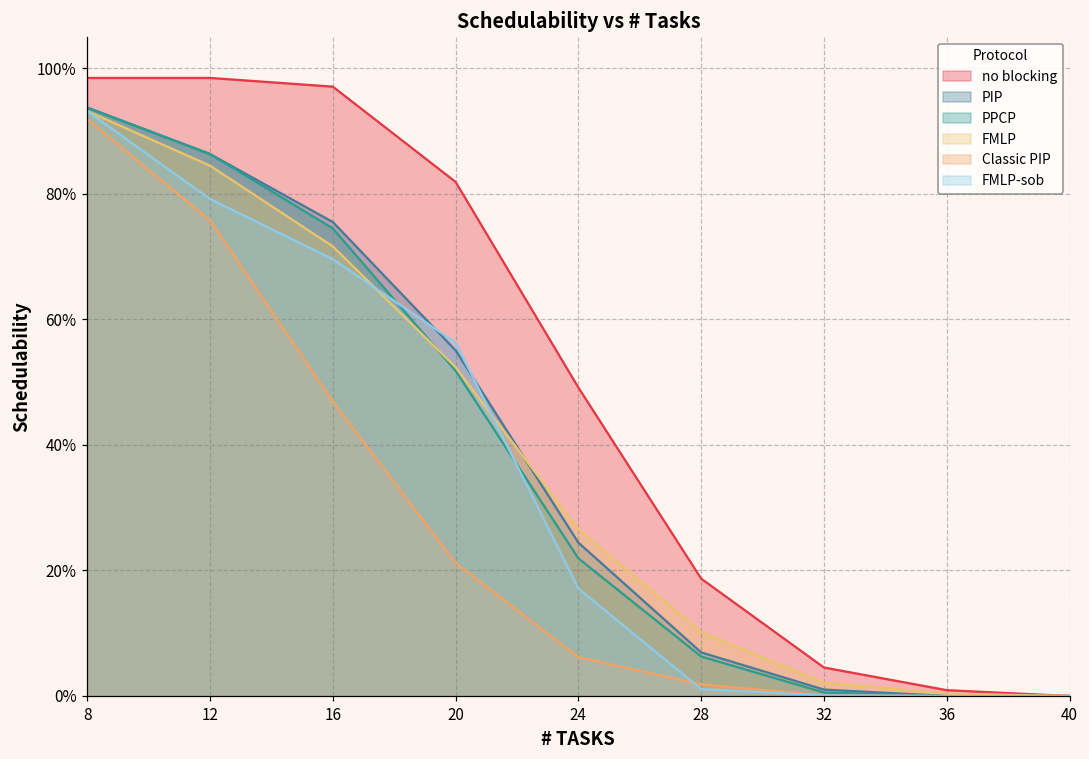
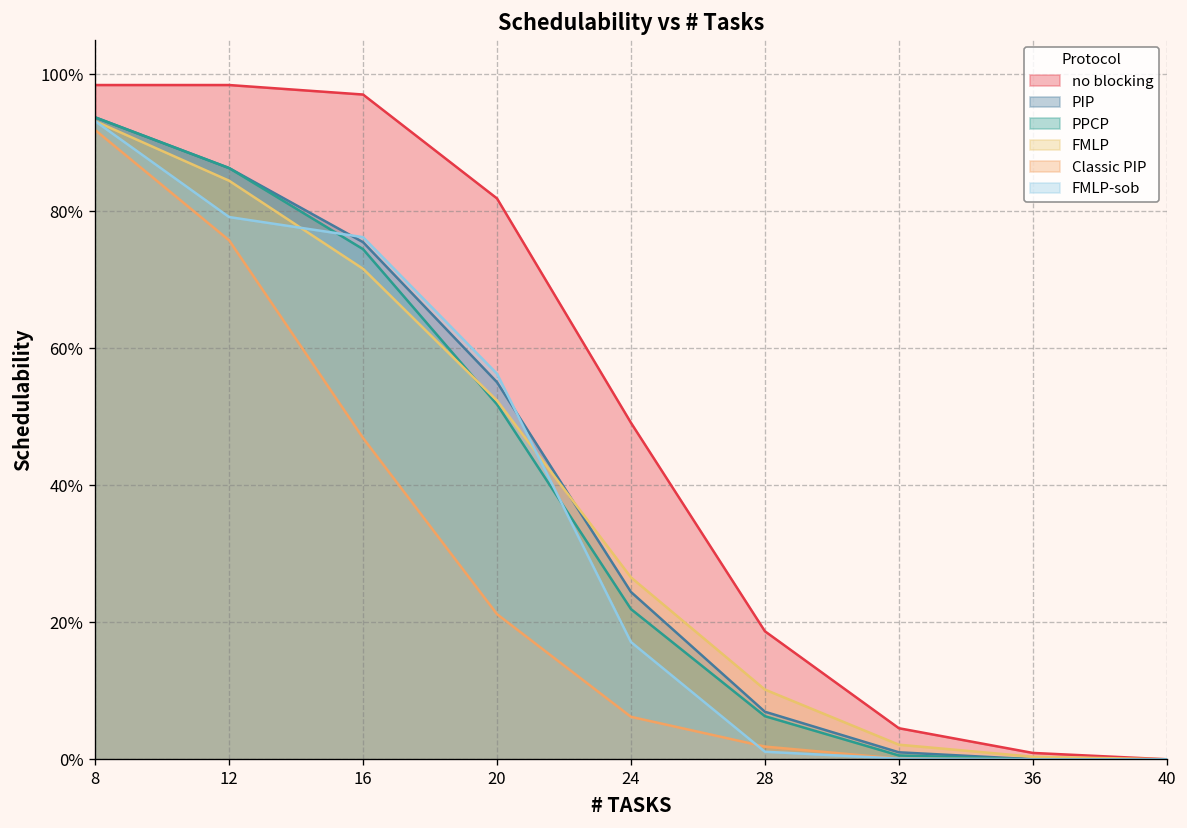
FMLP-sob, 16: 70% -> 76%
